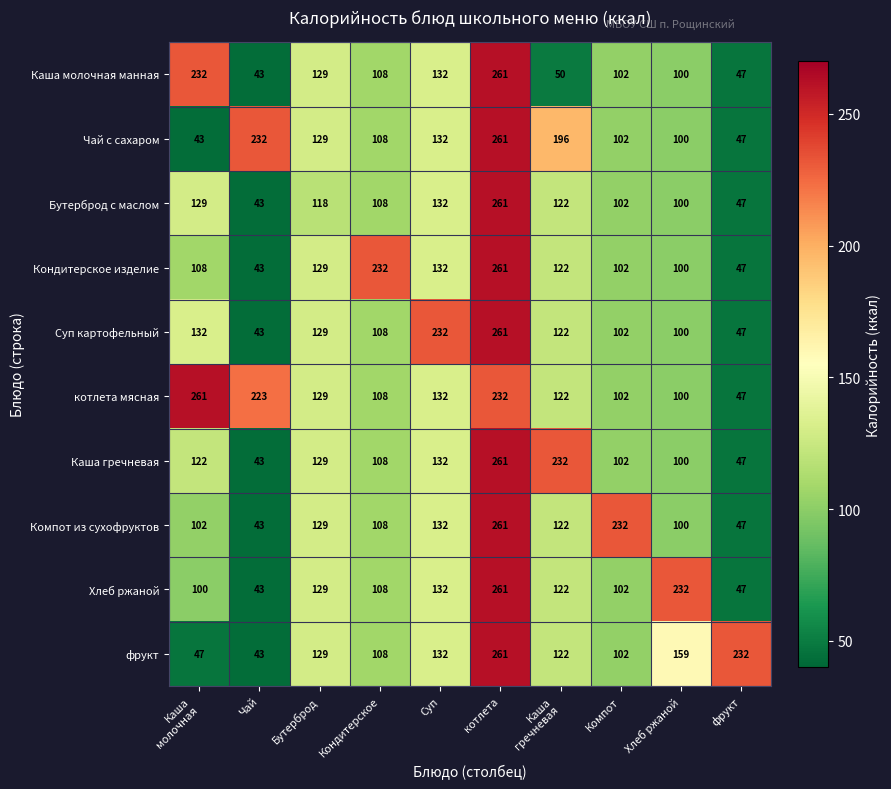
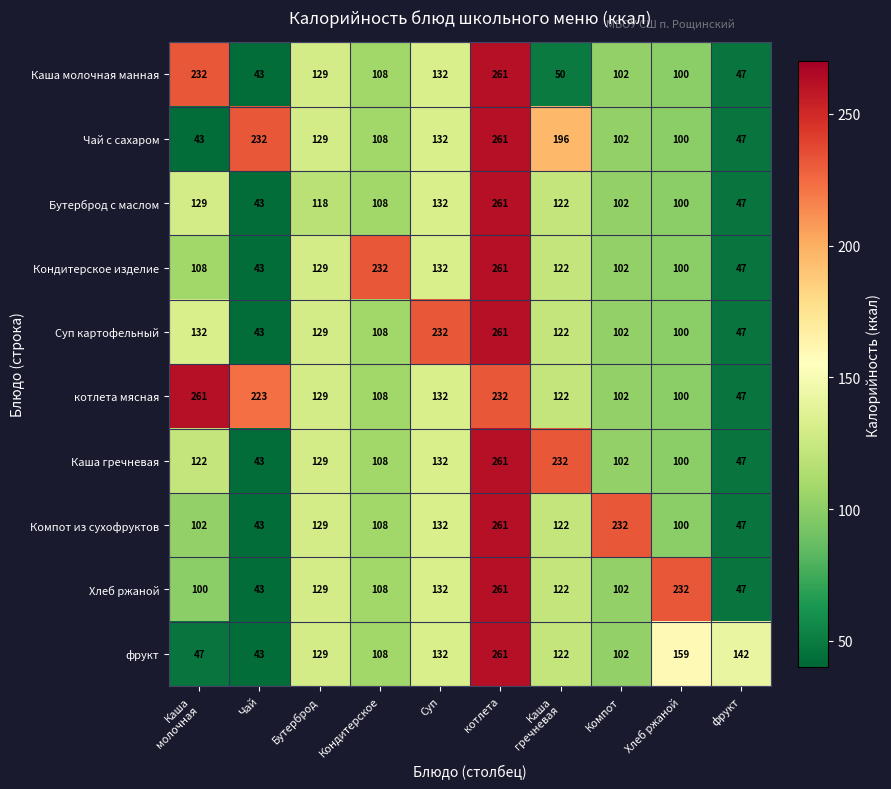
фрукт, фрукт: 232 -> 142
